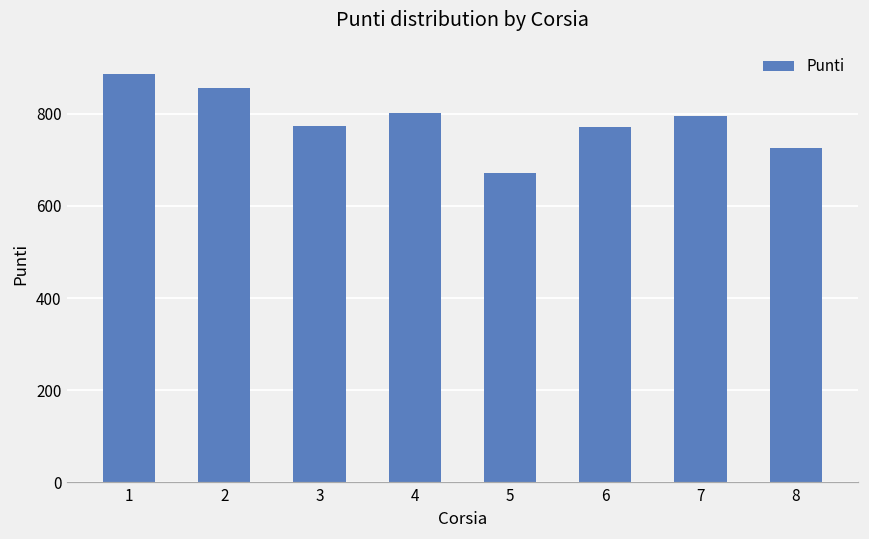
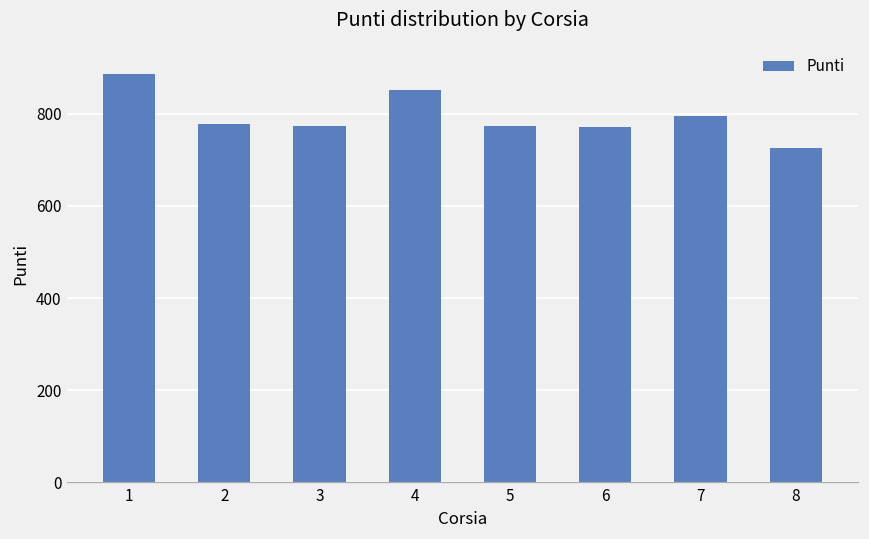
2: 860 -> 780
4: 800 -> 850
5: 670 -> 770
